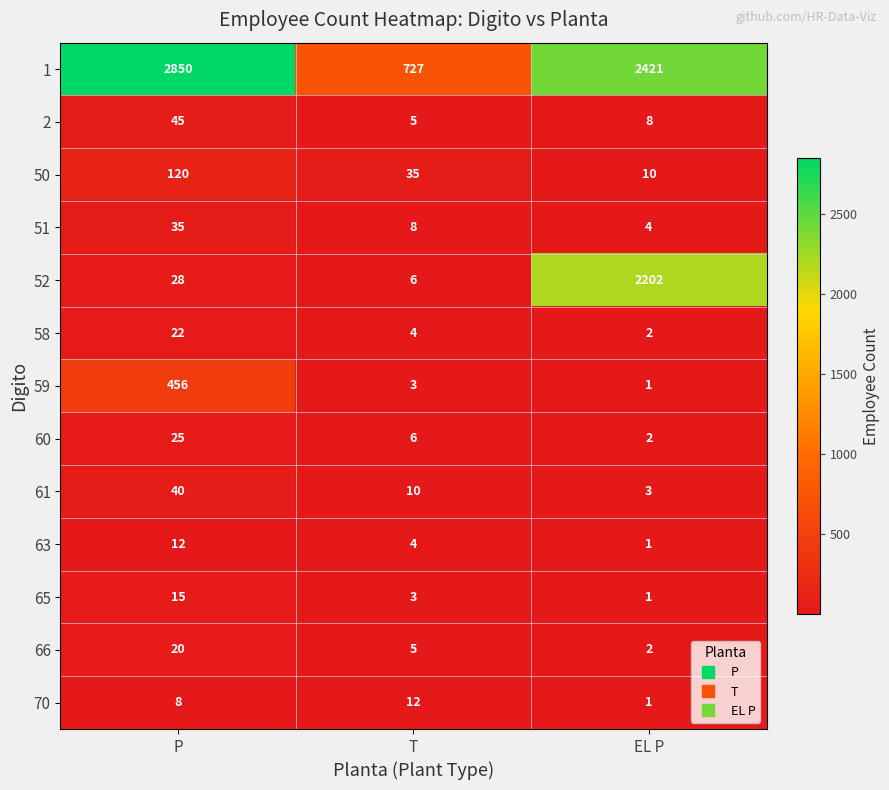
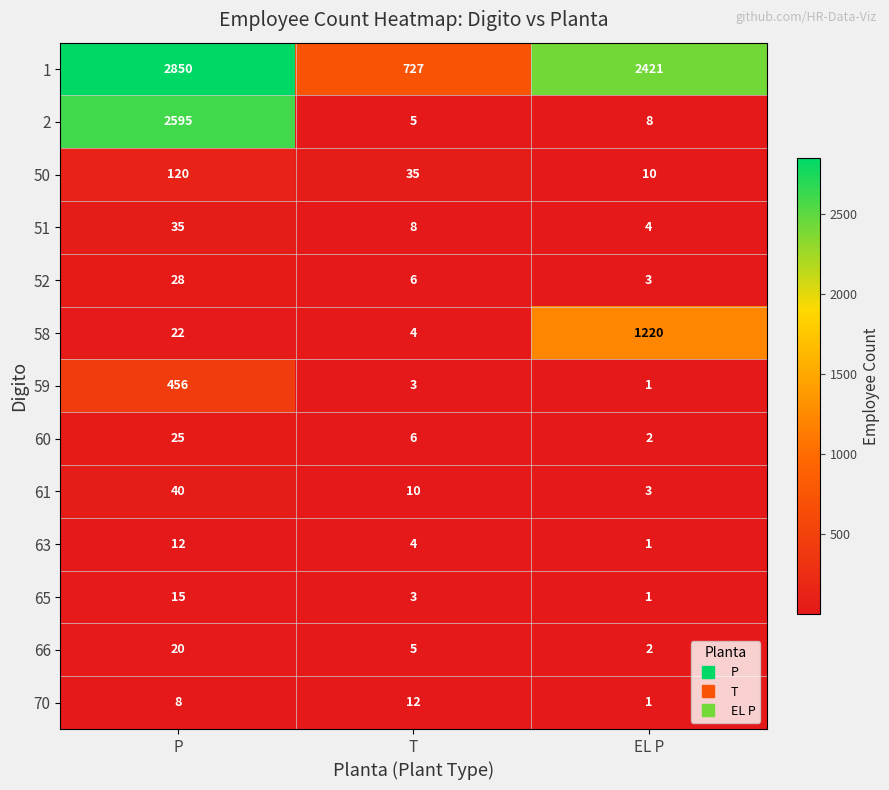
2, P: 45 -> 2595
52, EL P: 2202 -> 3
58, EL P: 2 -> 1220
